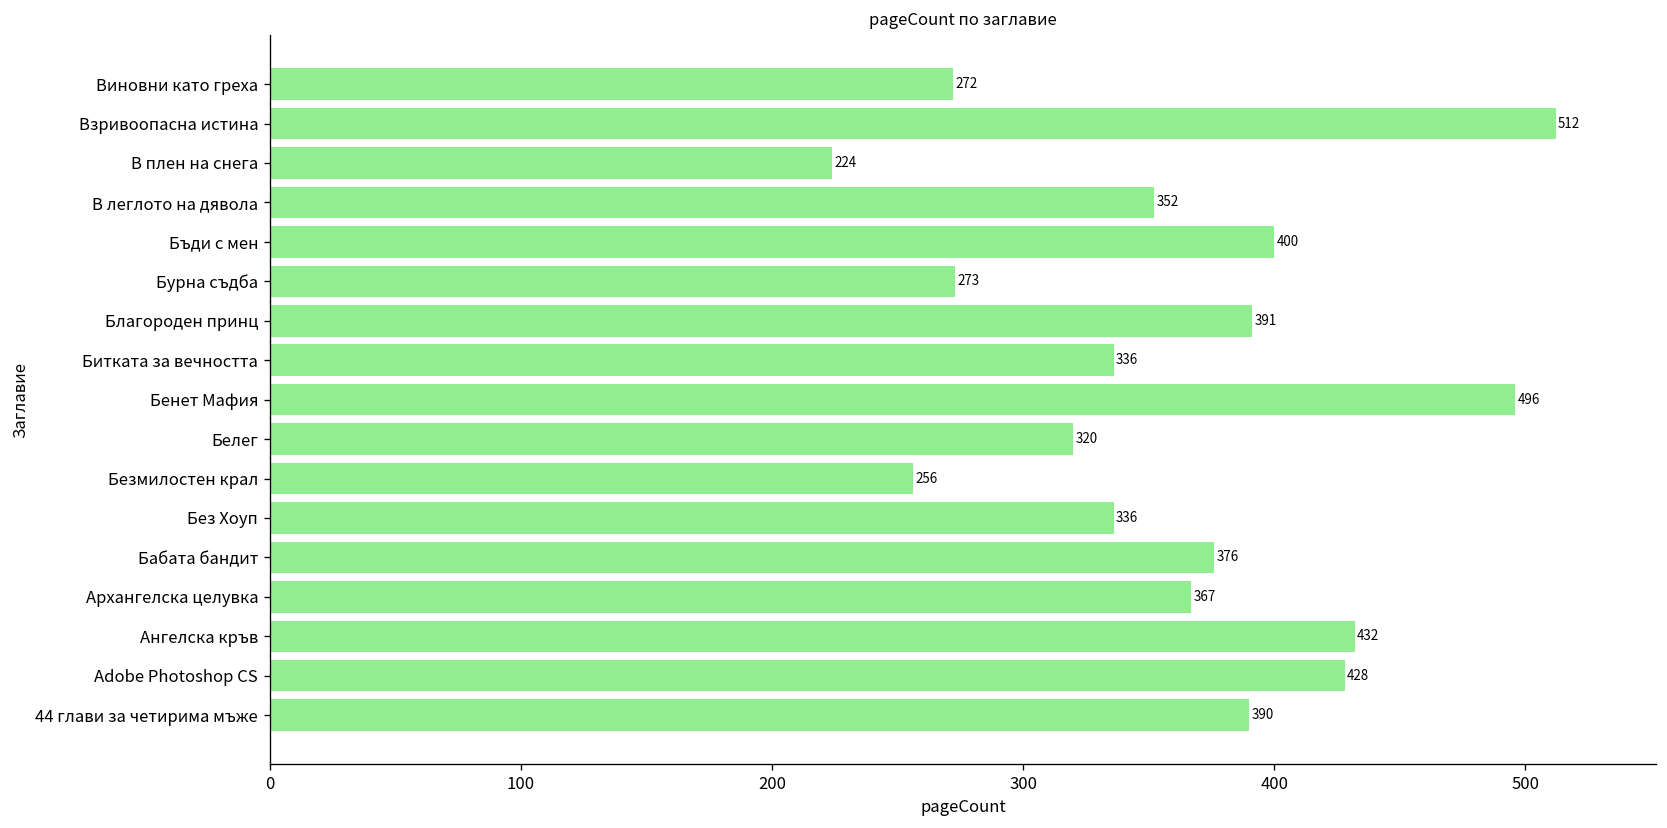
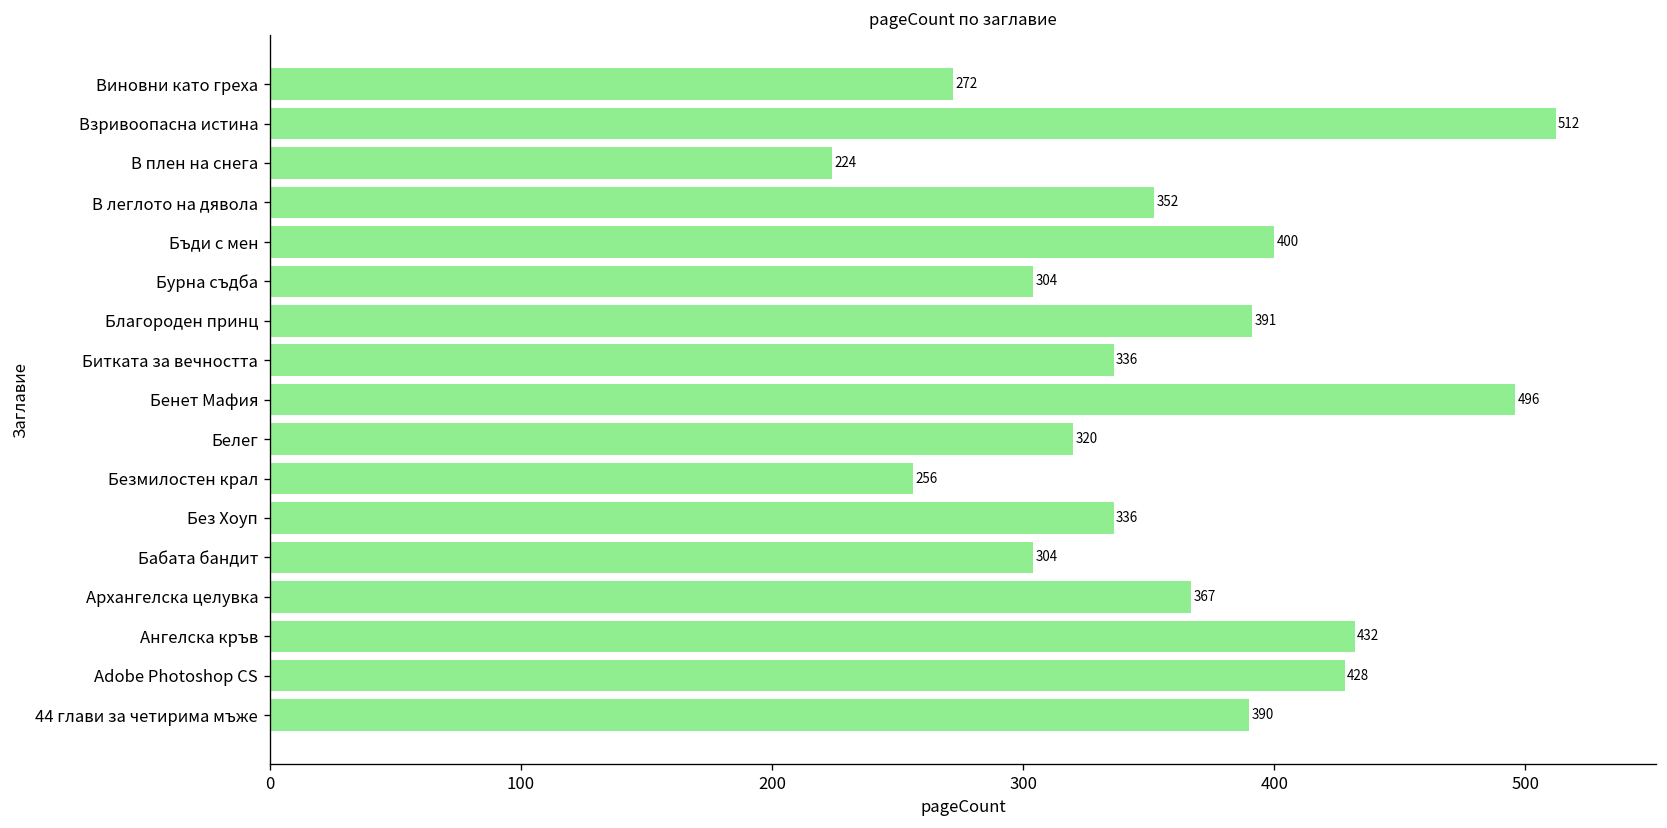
Бурна съдба: 273 -> 304
Бабата бандит: 376 -> 304
